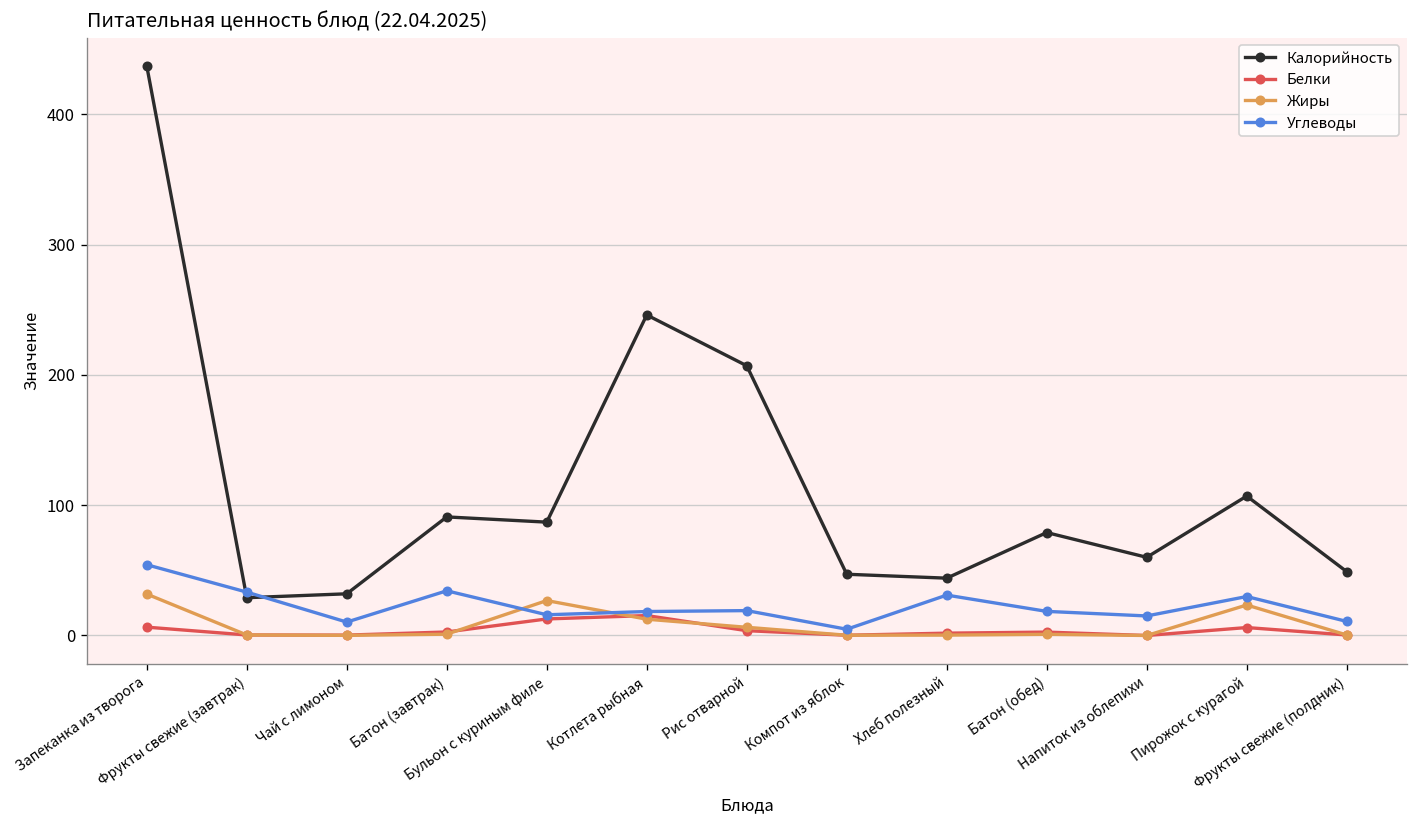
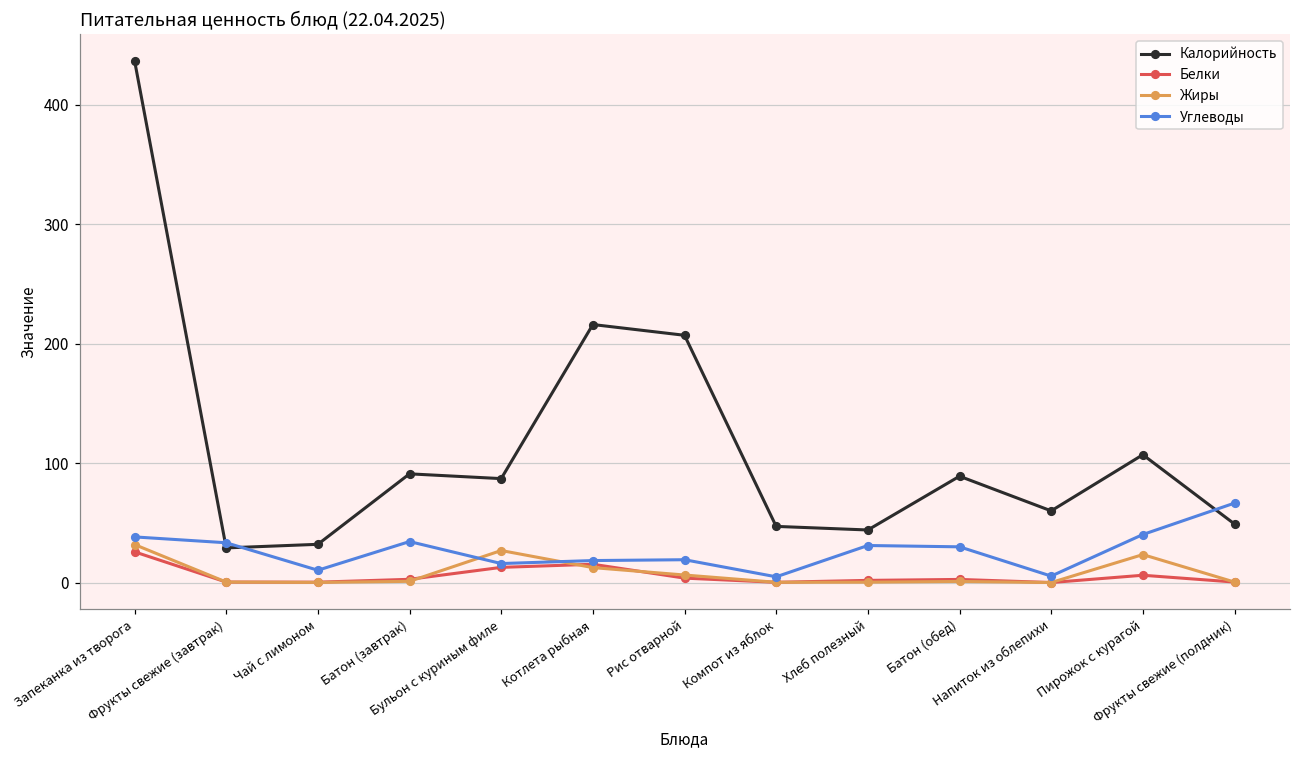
Белки, Запеканка из творога: 6 -> 26
Углеводы, Запеканка из творога: 54 -> 38
Калорийность, Котлета рыбная: 246 -> 216
Калорийность, Батон (обед): 79 -> 89
Углеводы, Батон (обед): 19 -> 30
Углеводы, Напиток из облепихи: 15 -> 5
Углеводы, Пирожок с курагой: 30 -> 40
Углеводы, Фрукты свежие (полдник): 11 -> 67
